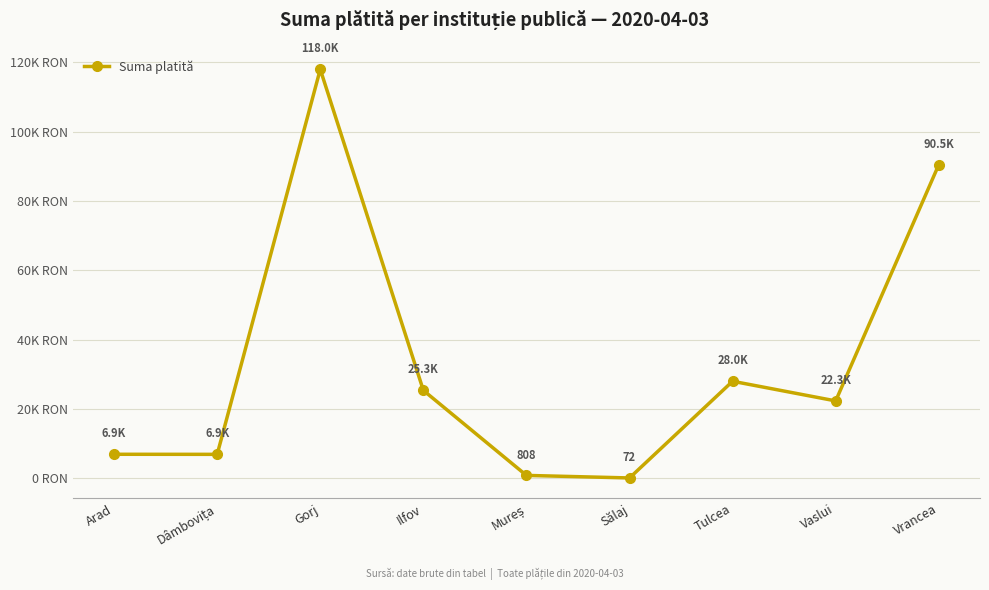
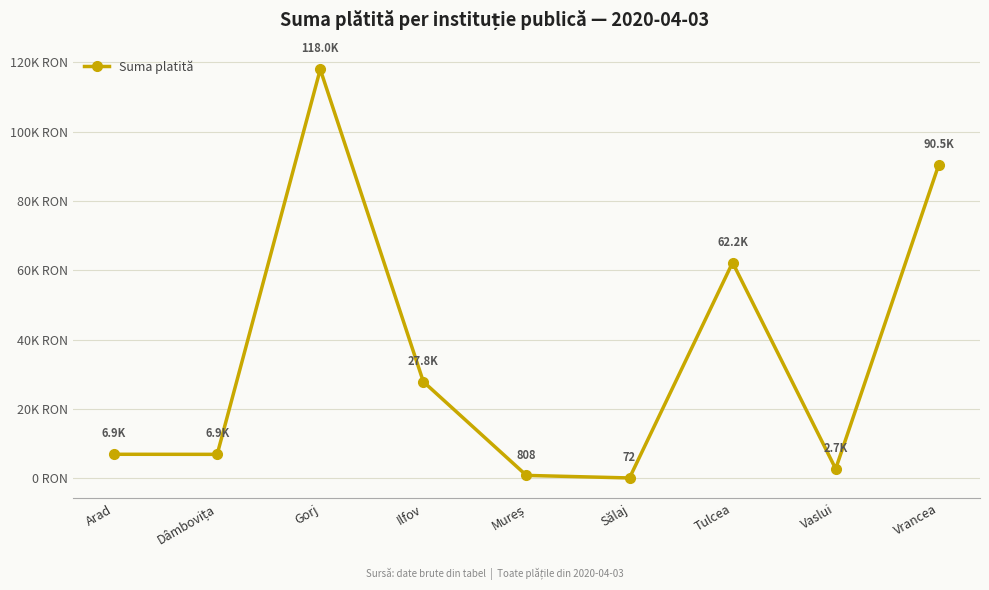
Ilfov: 25.3K -> 27.8K
Tulcea: 28.0K -> 62.2K
Vaslui: 22.3K -> 2.7K
